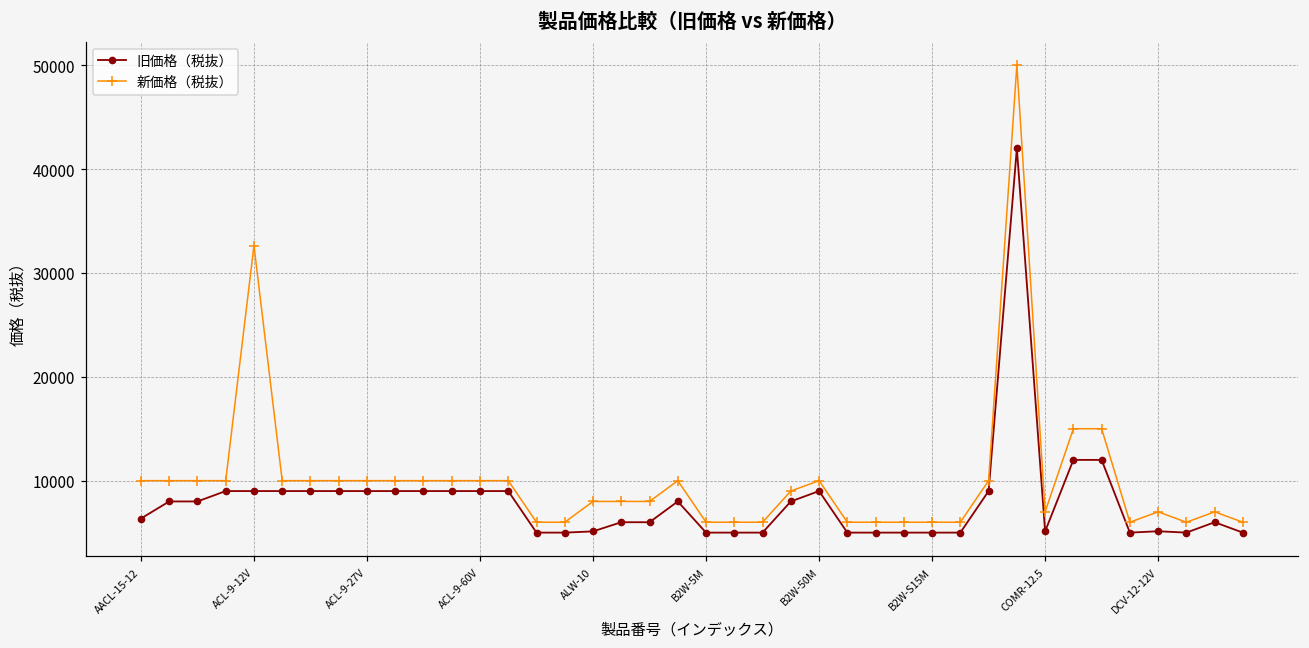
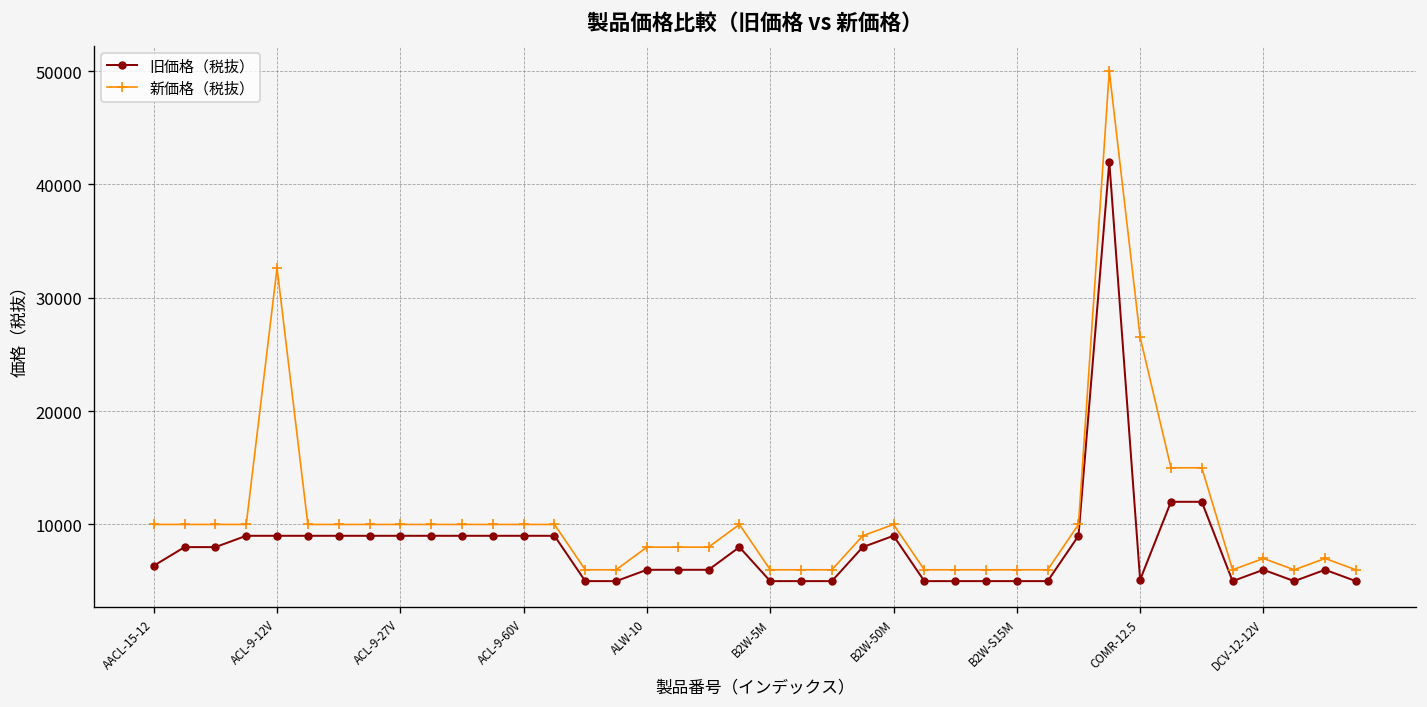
旧価格（税抜）, ALW-10: 5000 -> 6000
新価格（税抜）, COMR-12.5: 7000 -> 27000
旧価格（税抜）, DCV-12-12V: 5000 -> 6000
